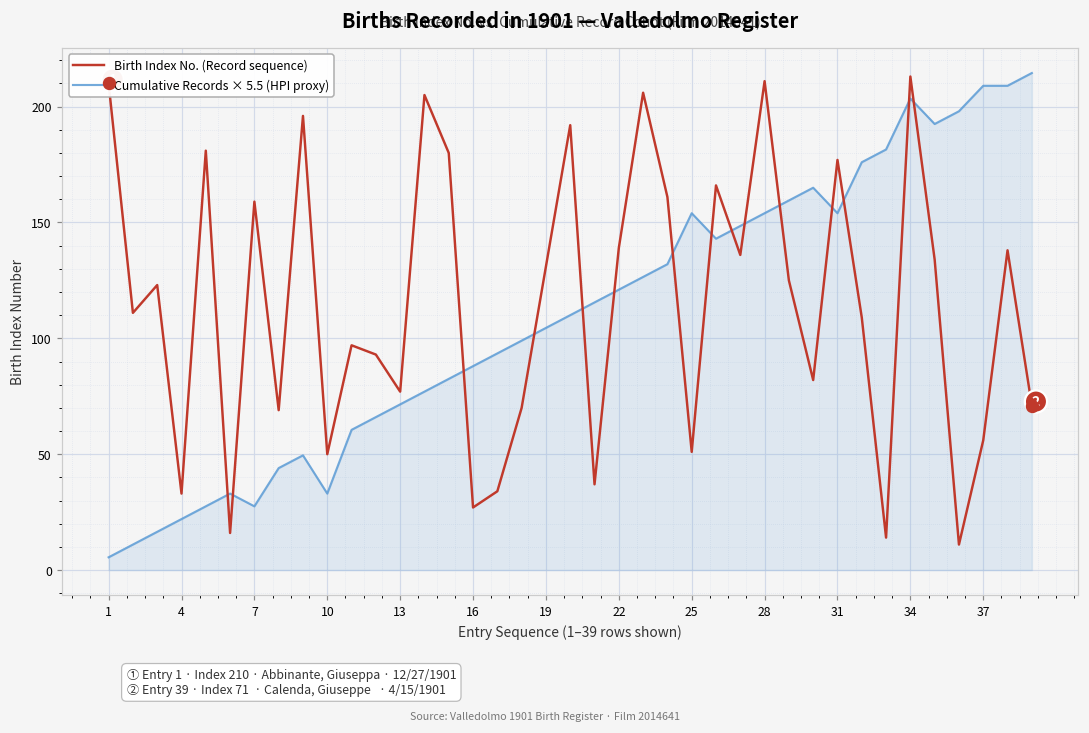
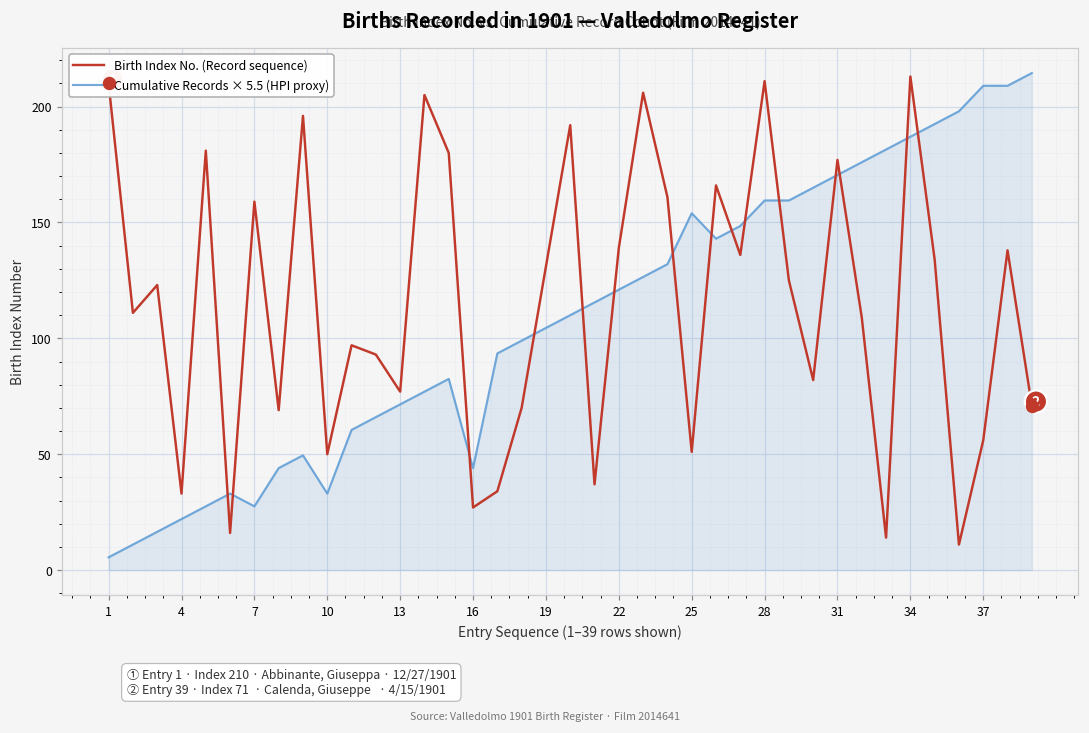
Cumulative Records × 5.5 (HPI proxy), 16: 88 -> 44
Cumulative Records × 5.5 (HPI proxy), 28: 154 -> 160
Cumulative Records × 5.5 (HPI proxy), 31: 154 -> 171
Cumulative Records × 5.5 (HPI proxy), 34: 204 -> 187
